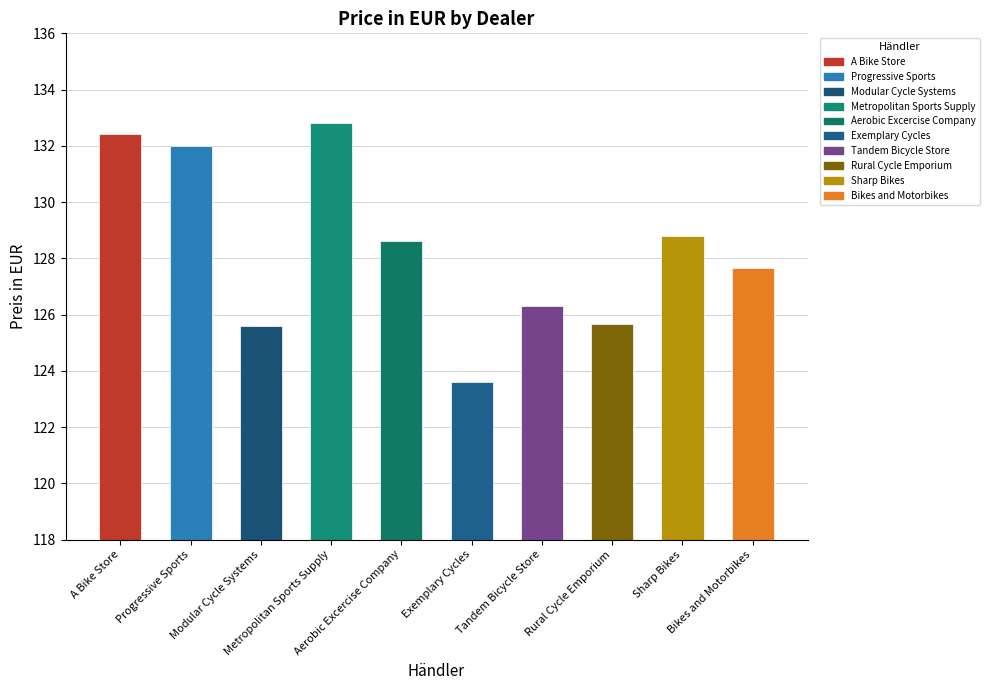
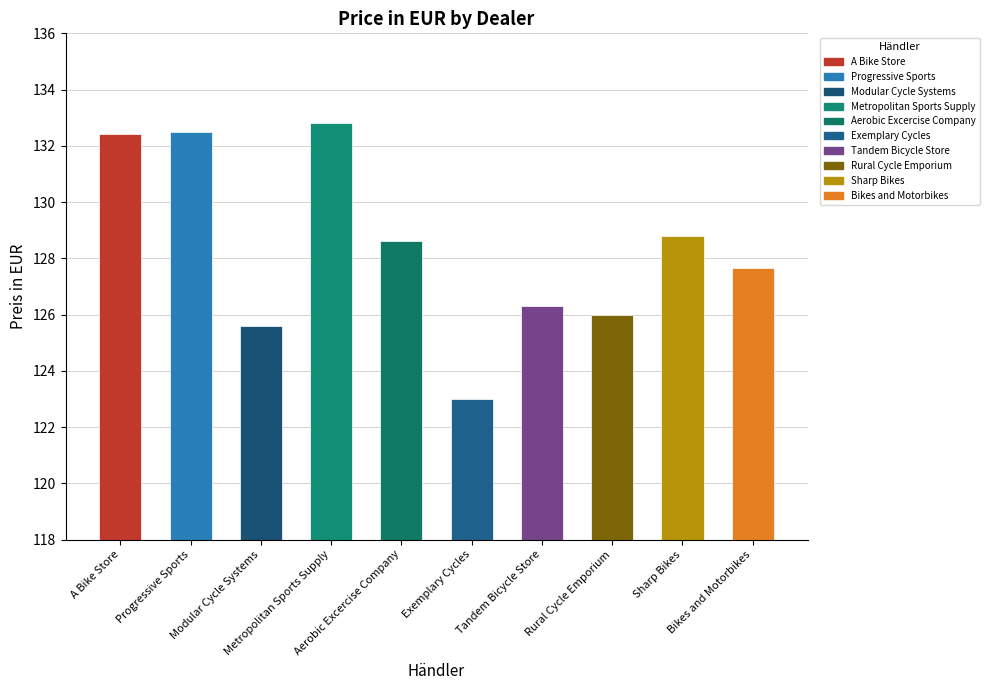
Progressive Sports: 132.0 -> 132.5
Exemplary Cycles: 123.6 -> 123.0
Rural Cycle Emporium: 125.7 -> 126.0
